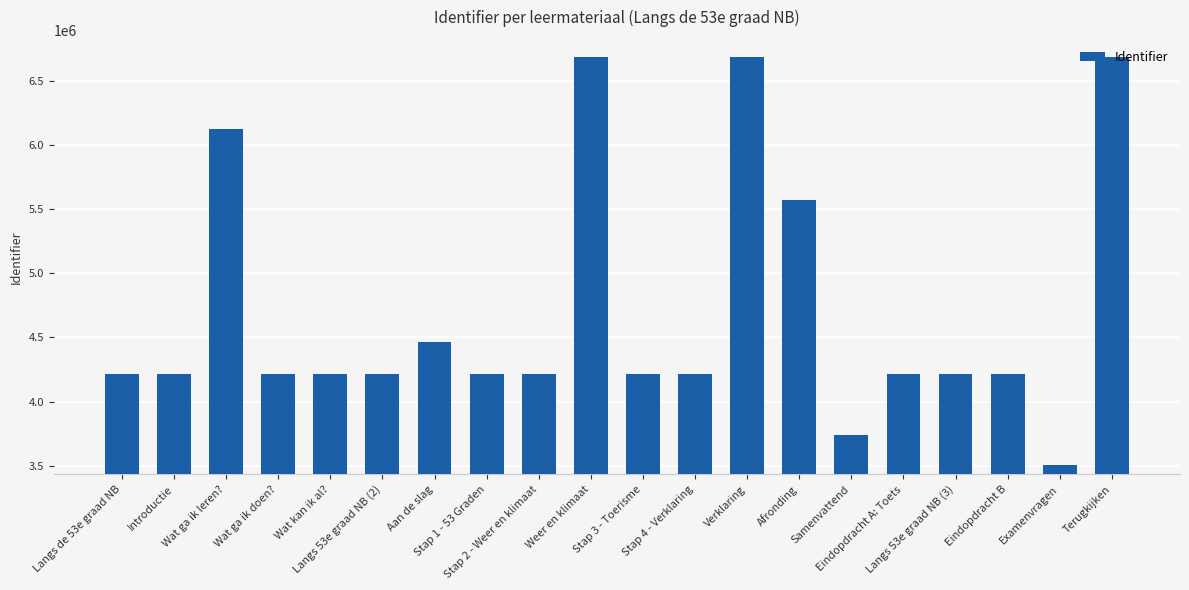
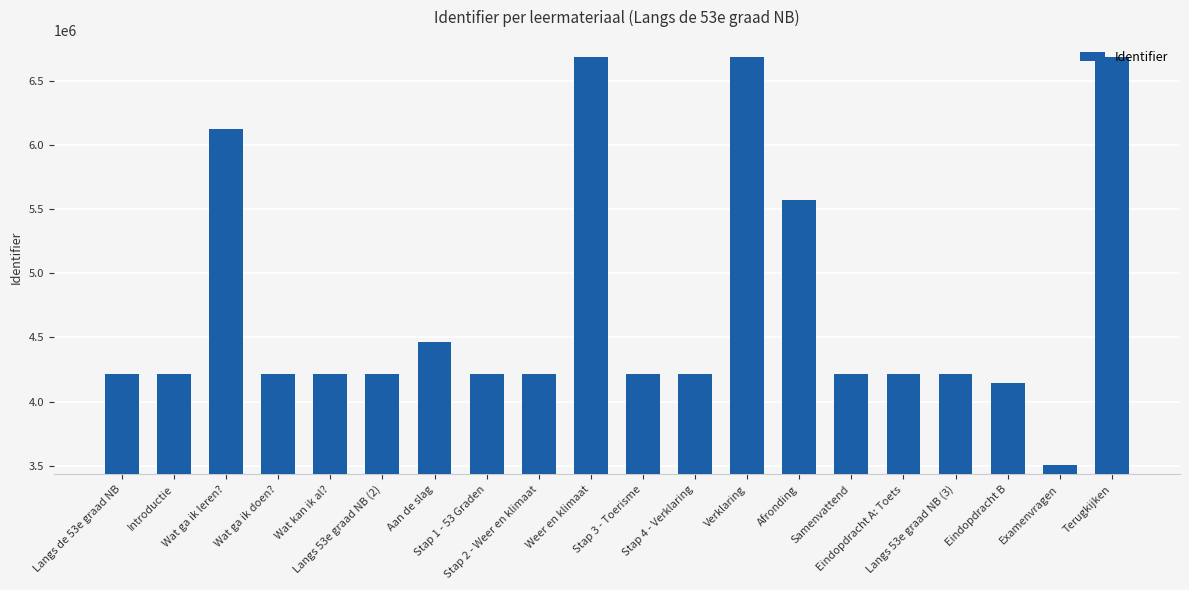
Samenvattend: 3740000 -> 4210000
Eindopdracht B: 4210000 -> 4150000
